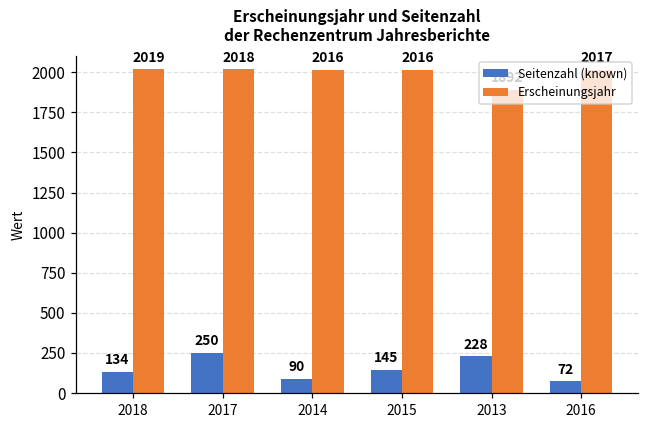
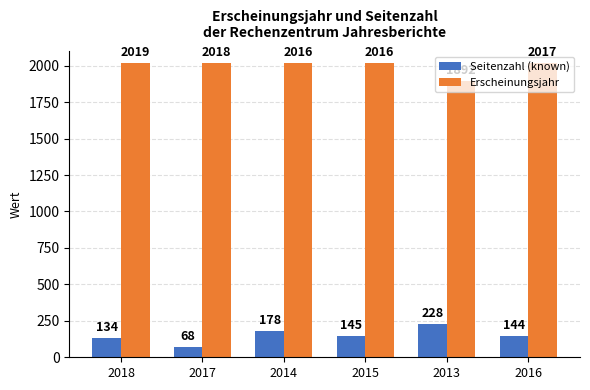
Seitenzahl (known), 2017: 250 -> 68
Seitenzahl (known), 2014: 90 -> 178
Seitenzahl (known), 2016: 72 -> 144
